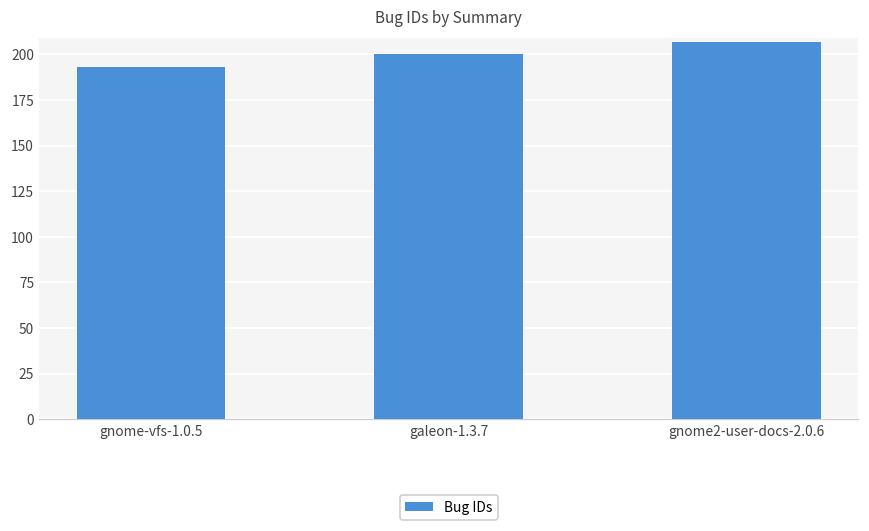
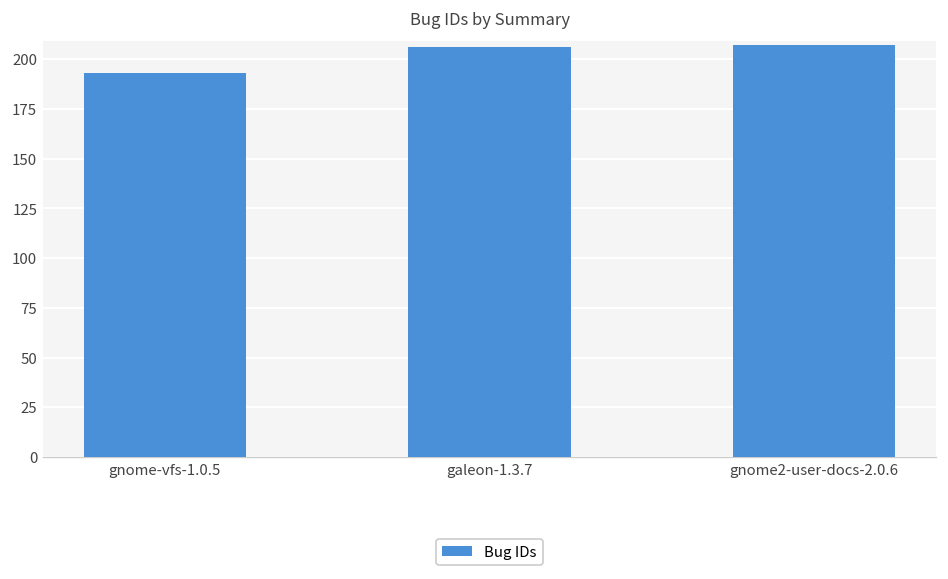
galeon-1.3.7: 200 -> 206
